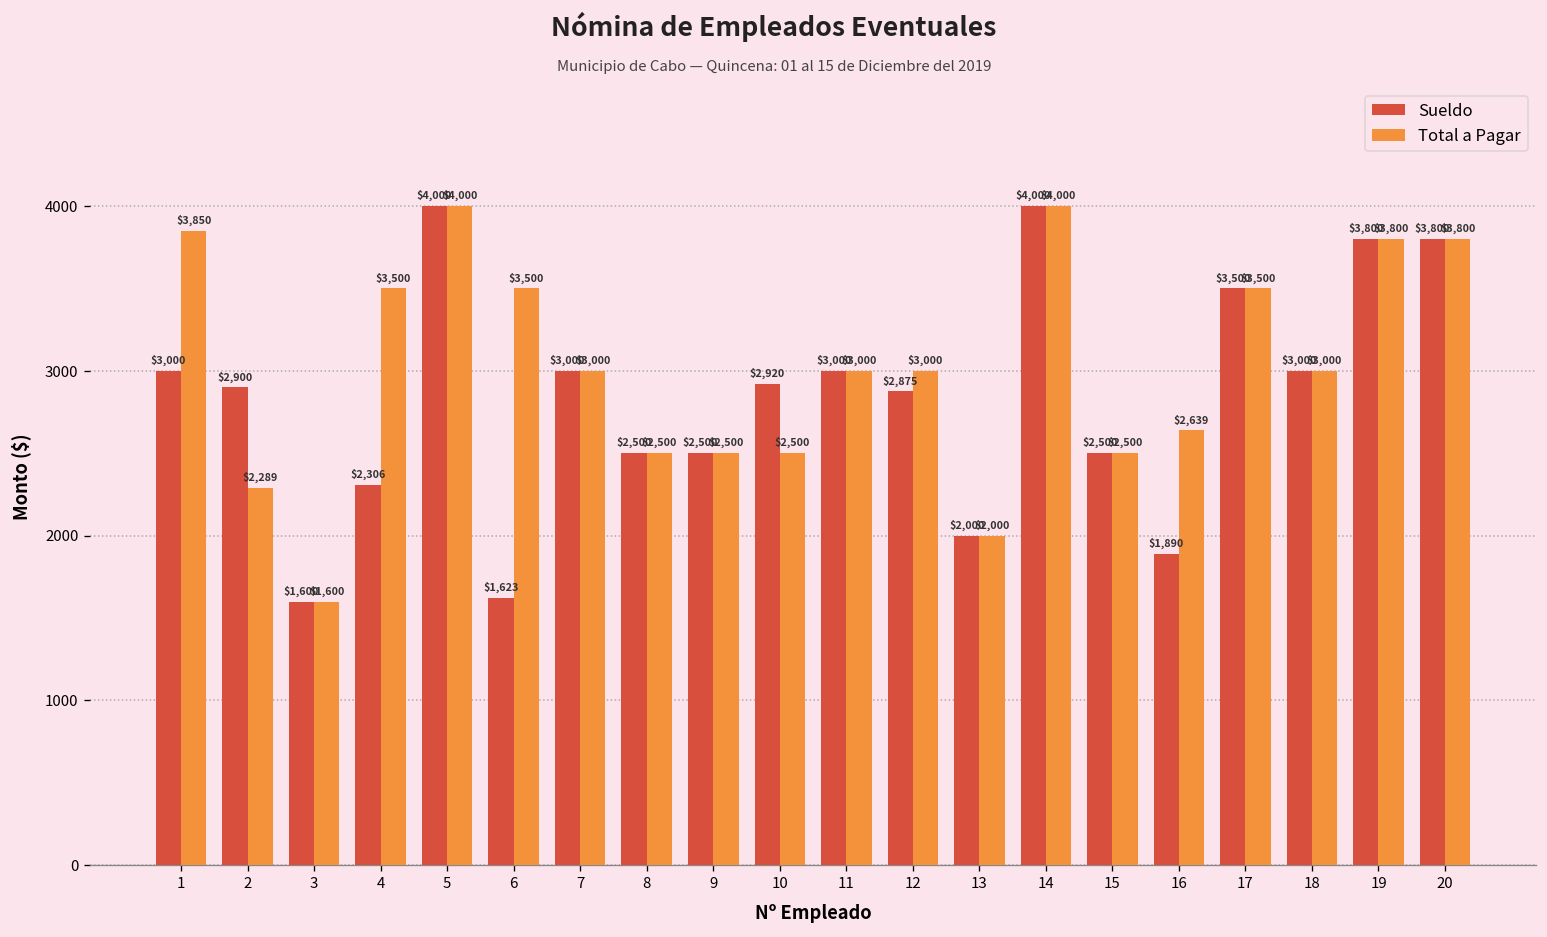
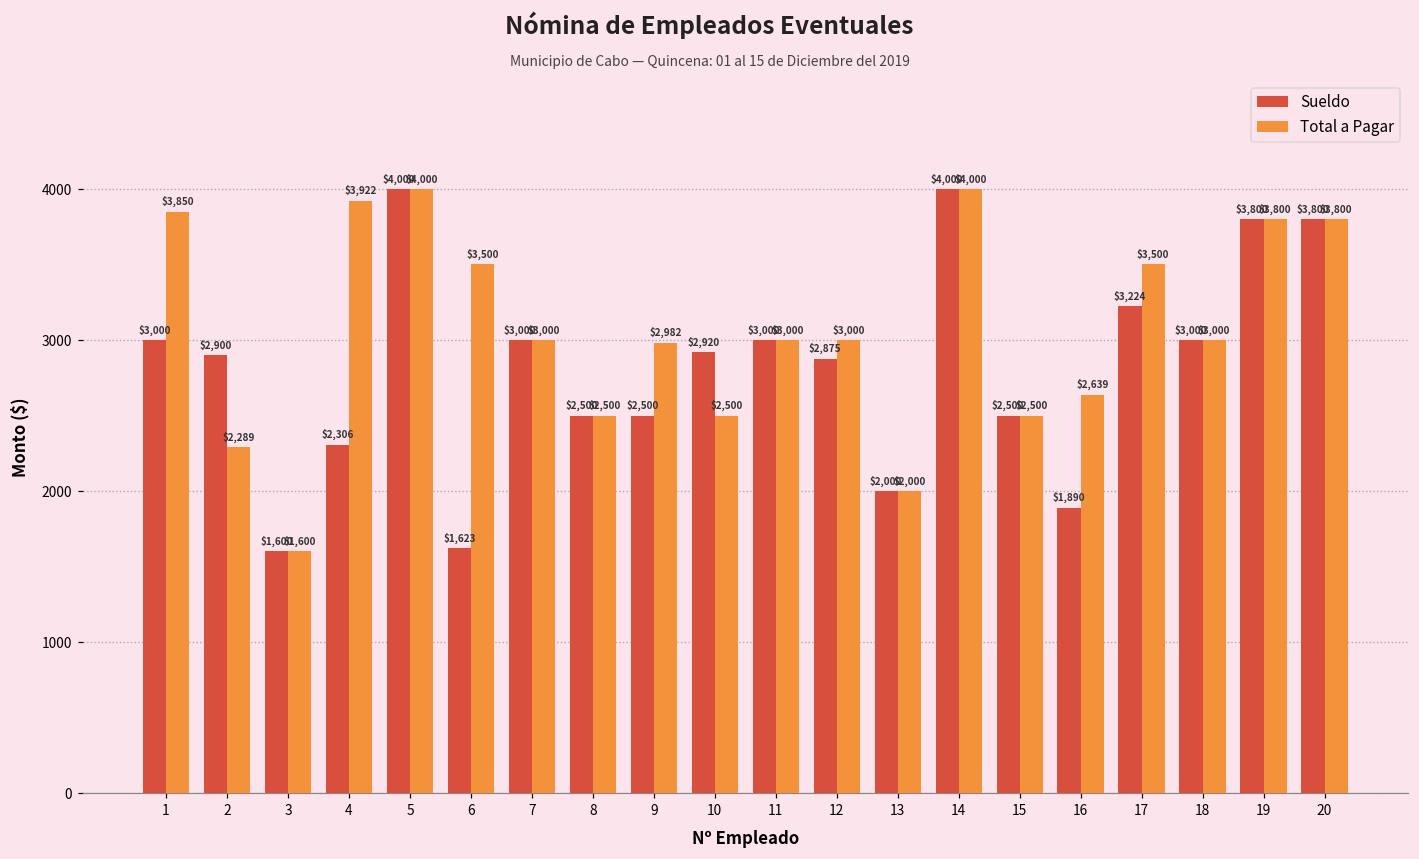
Total a Pagar, 4: $3,500 -> $3,922
Total a Pagar, 9: $2,500 -> $2,982
Sueldo, 17: $3,500 -> $3,224
